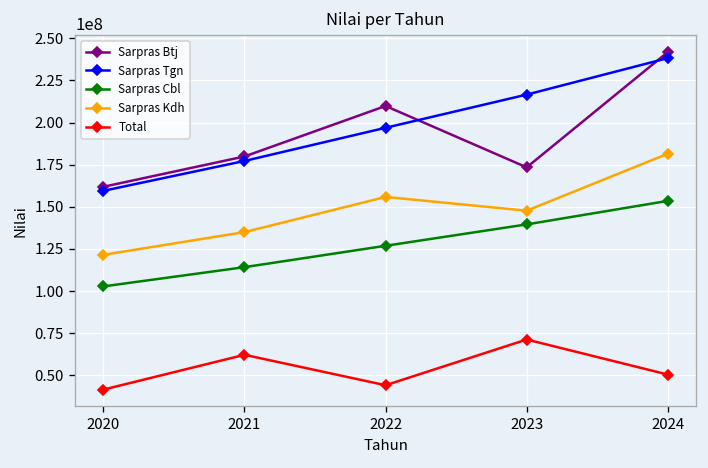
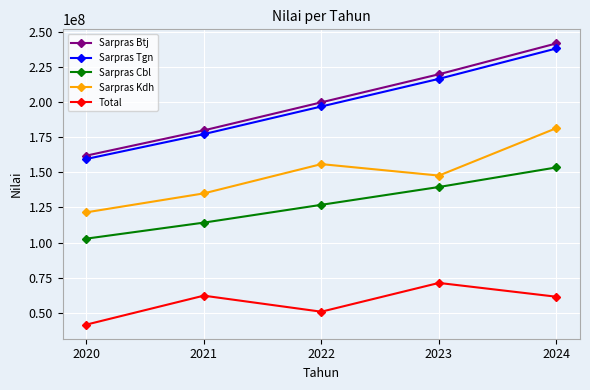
Sarpras Btj, 2022: 210000000 -> 200000000
Total, 2022: 44000000 -> 51000000
Sarpras Btj, 2023: 173000000 -> 220000000
Total, 2024: 50000000 -> 61000000
